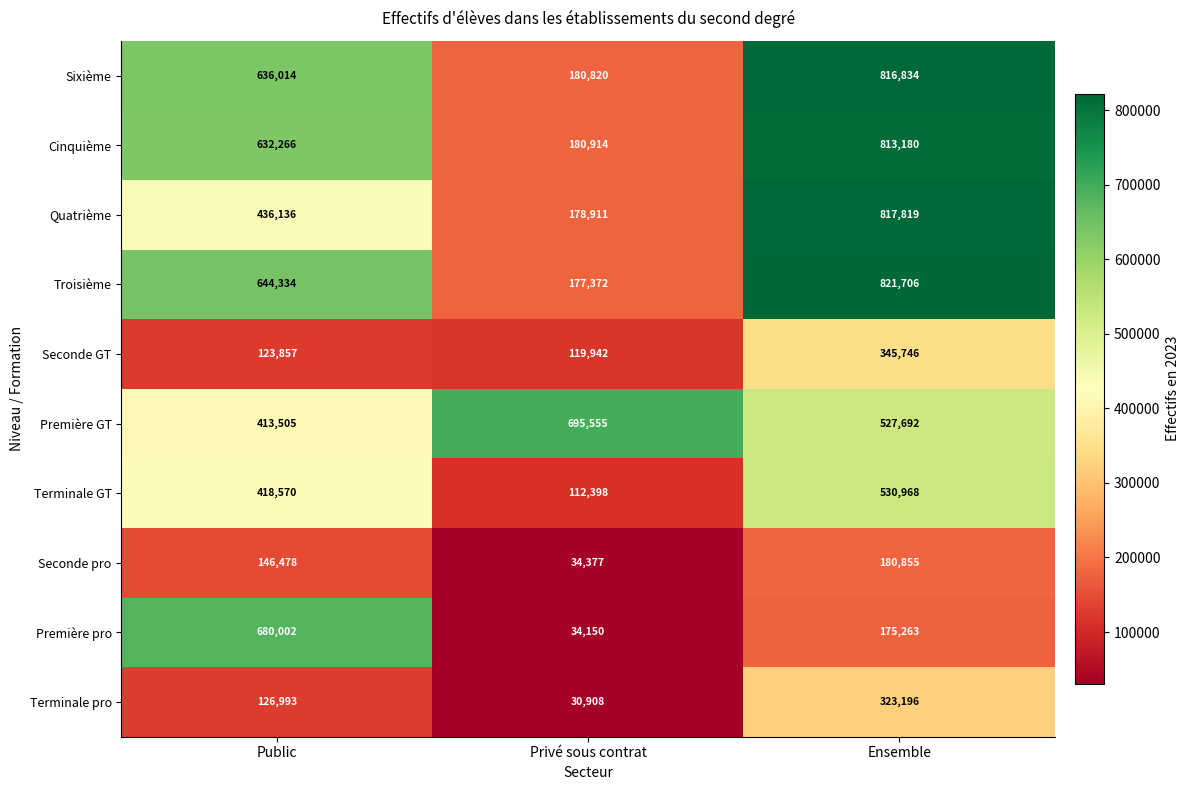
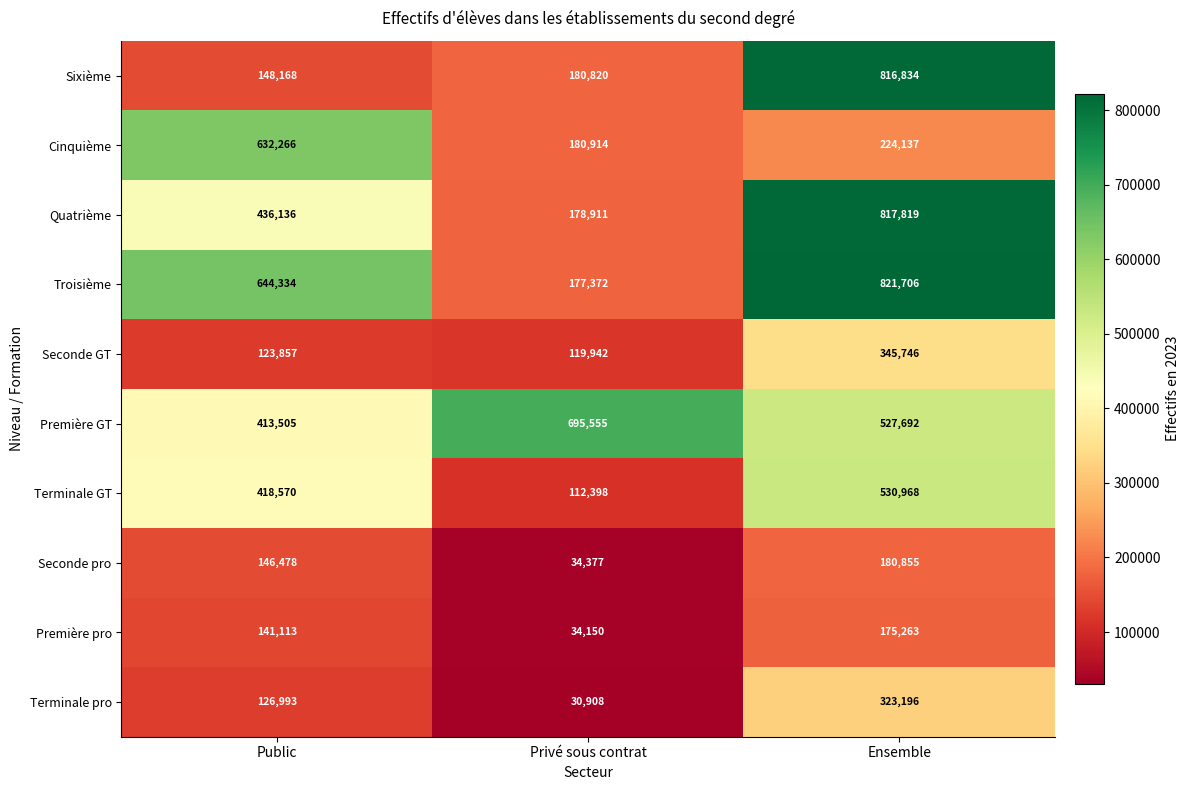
Sixième, Public: 636,014 -> 148,168
Cinquième, Ensemble: 813,180 -> 224,137
Première pro, Public: 680,002 -> 141,113
